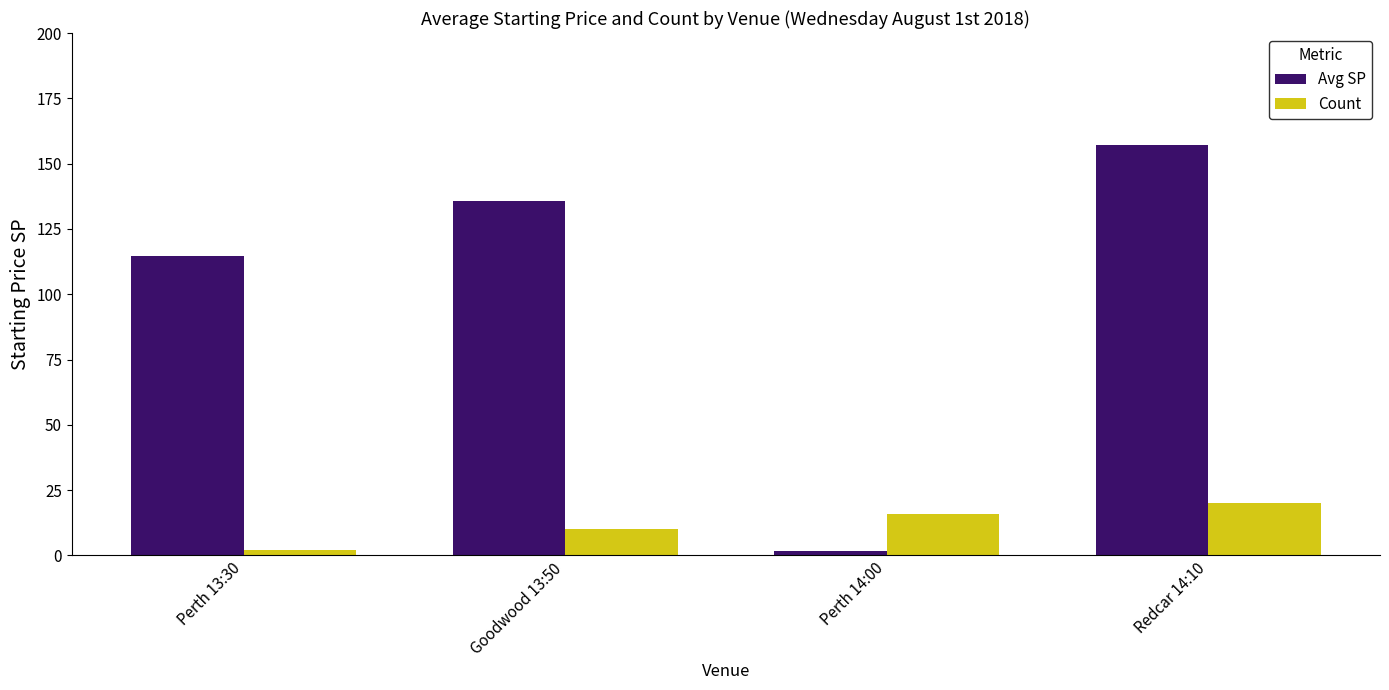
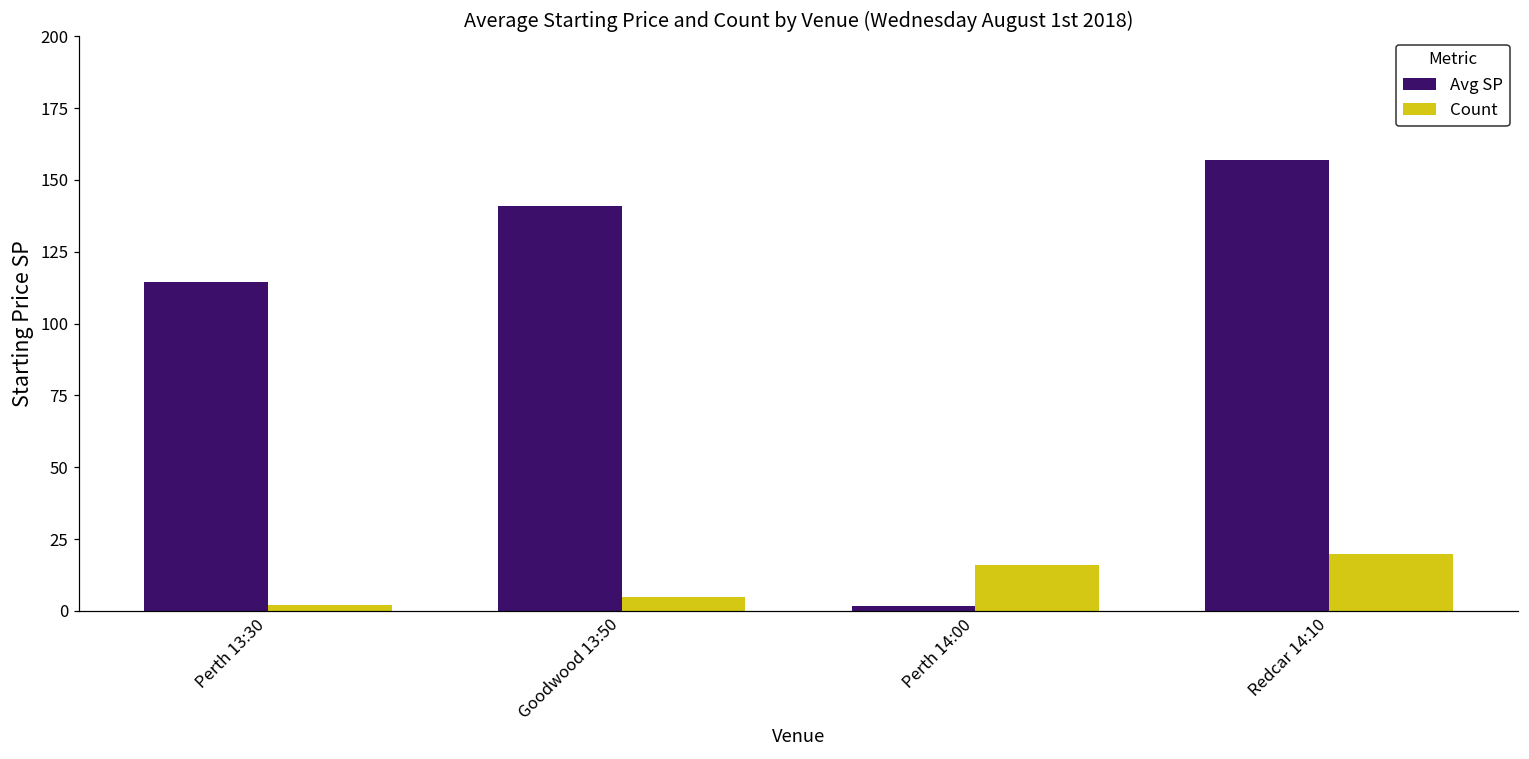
Avg SP, Goodwood 13:50: 136 -> 141
Count, Goodwood 13:50: 10 -> 5
